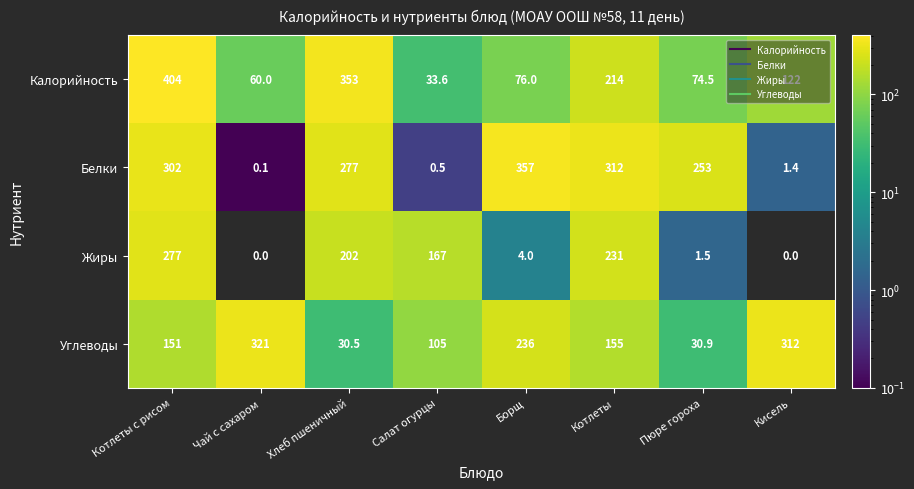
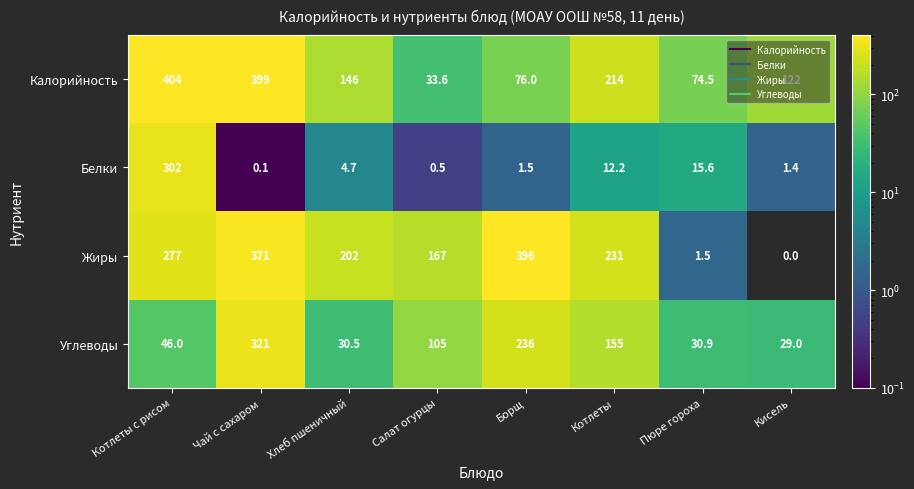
Калорийность, Чай с сахаром: 60.0 -> 399
Калорийность, Хлеб пшеничный: 353 -> 146
Белки, Хлеб пшеничный: 277 -> 4.7
Белки, Борщ: 357 -> 1.5
Белки, Котлеты: 312 -> 12.2
Белки, Пюре гороха: 253 -> 15.6
Жиры, Чай с сахаром: 0.0 -> 371
Жиры, Борщ: 4.0 -> 396
Углеводы, Котлеты с рисом: 151 -> 46.0
Углеводы, Кисель: 312 -> 29.0
